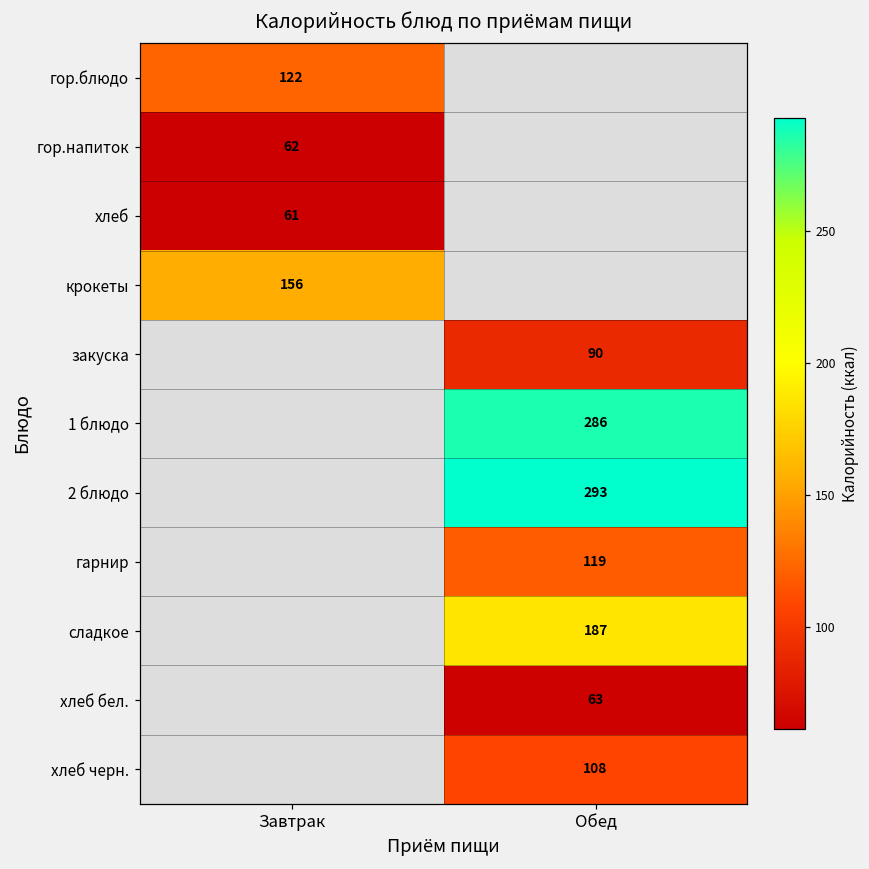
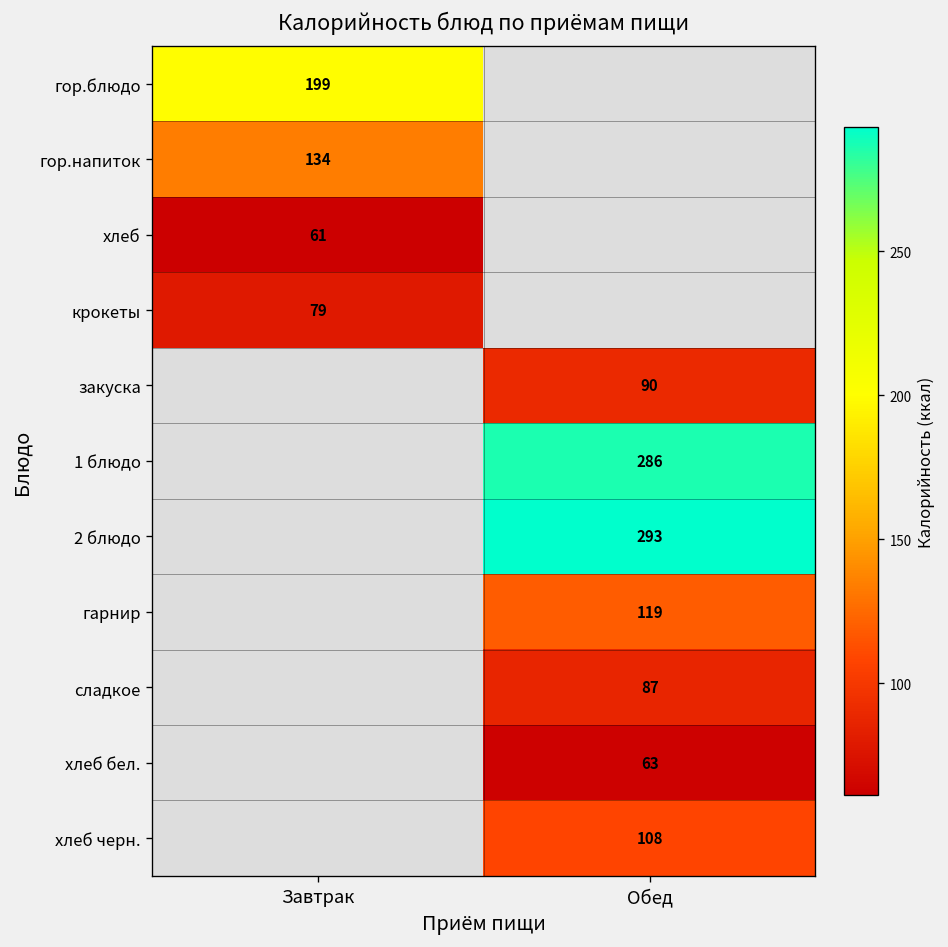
гор.блюдо, Завтрак: 122 -> 199
гор.напиток, Завтрак: 62 -> 134
крокеты, Завтрак: 156 -> 79
сладкое, Обед: 187 -> 87
